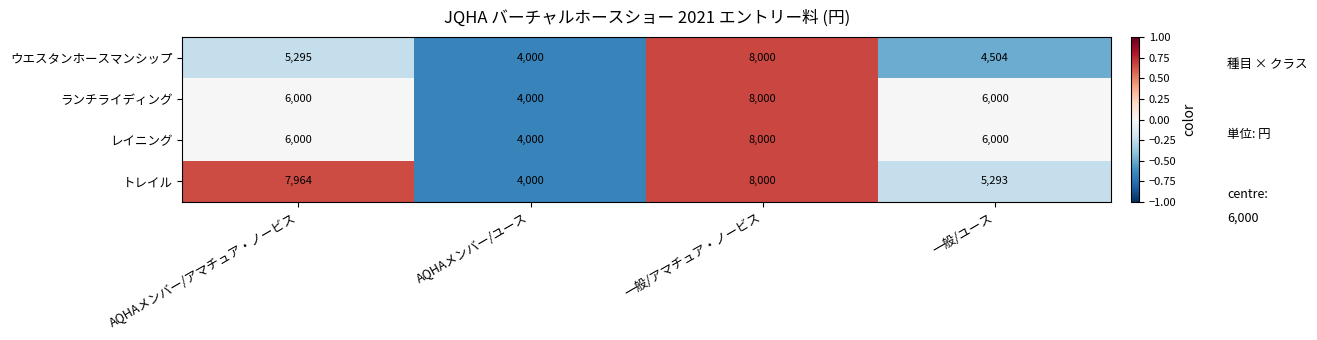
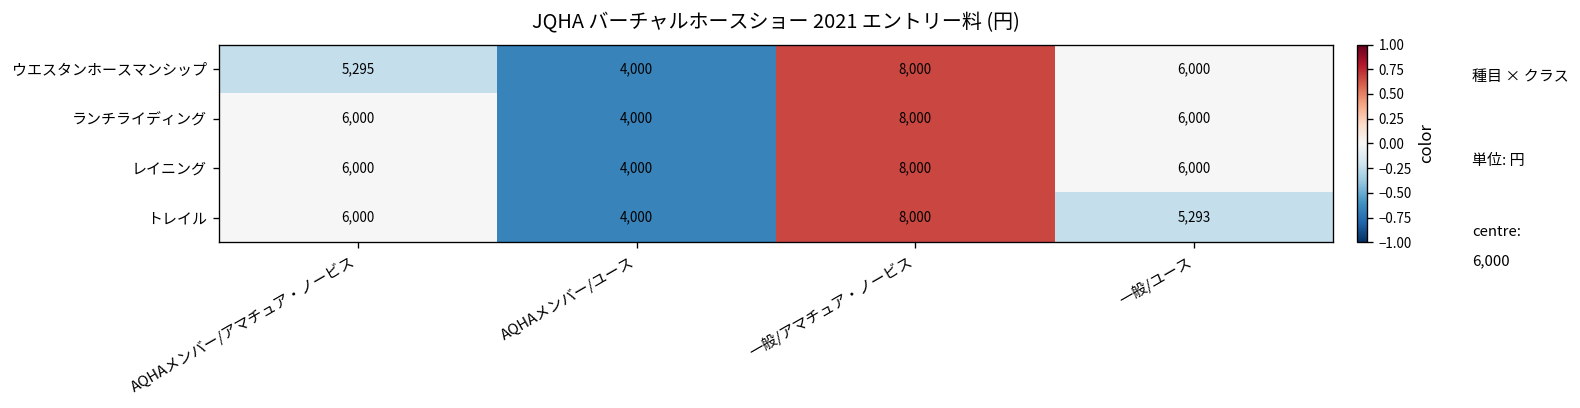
ウエスタンホースマンシップ, 一般/ユース: 4,504 -> 6,000
トレイル, AQHAメンバー/アマチュア・ノービス: 7,964 -> 6,000
